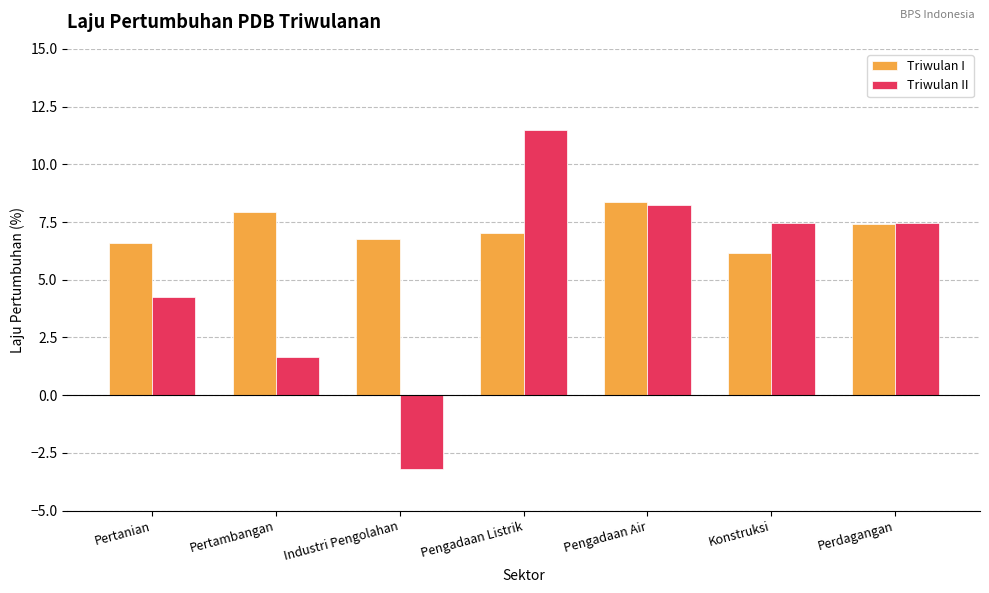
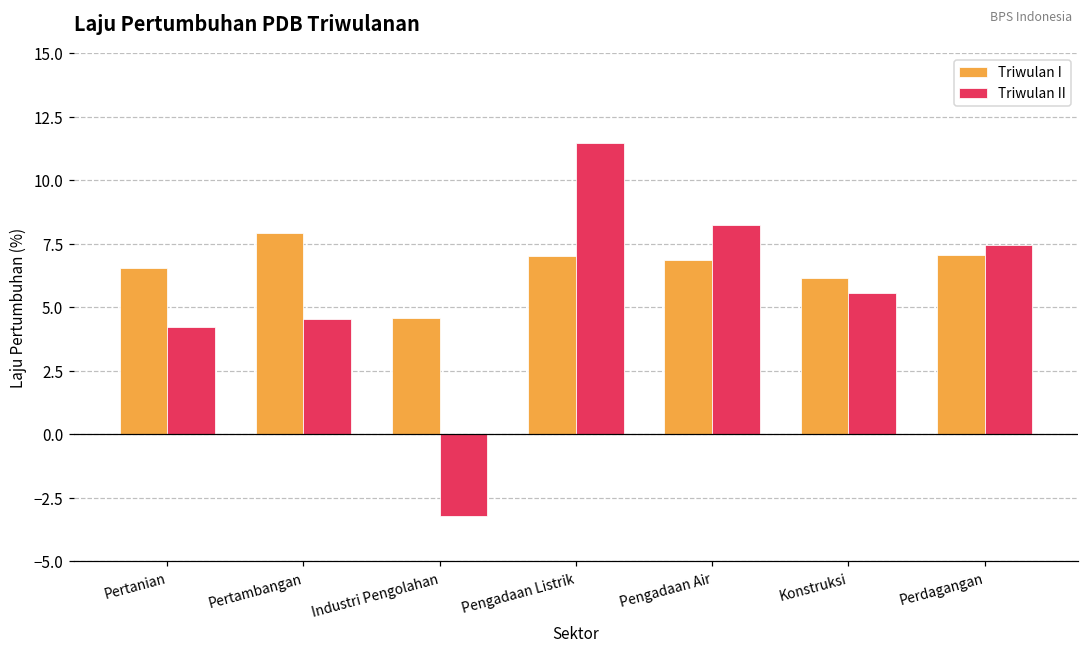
Triwulan II, Pertambangan: 1.7 -> 4.6
Triwulan I, Industri Pengolahan: 6.8 -> 4.6
Triwulan I, Pengadaan Air: 8.4 -> 6.9
Triwulan II, Konstruksi: 7.4 -> 5.6
Triwulan I, Perdagangan: 7.4 -> 7.1
